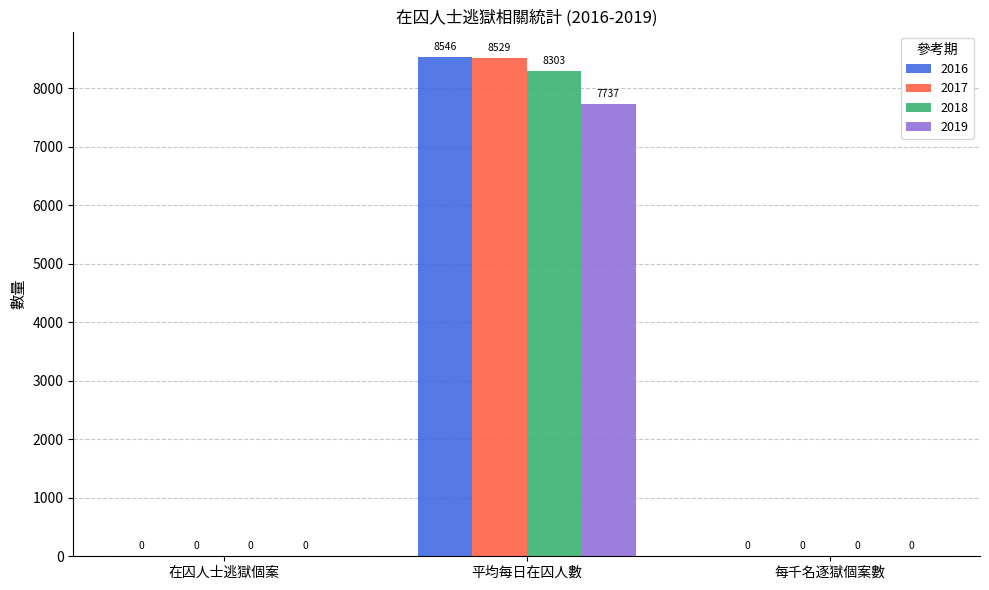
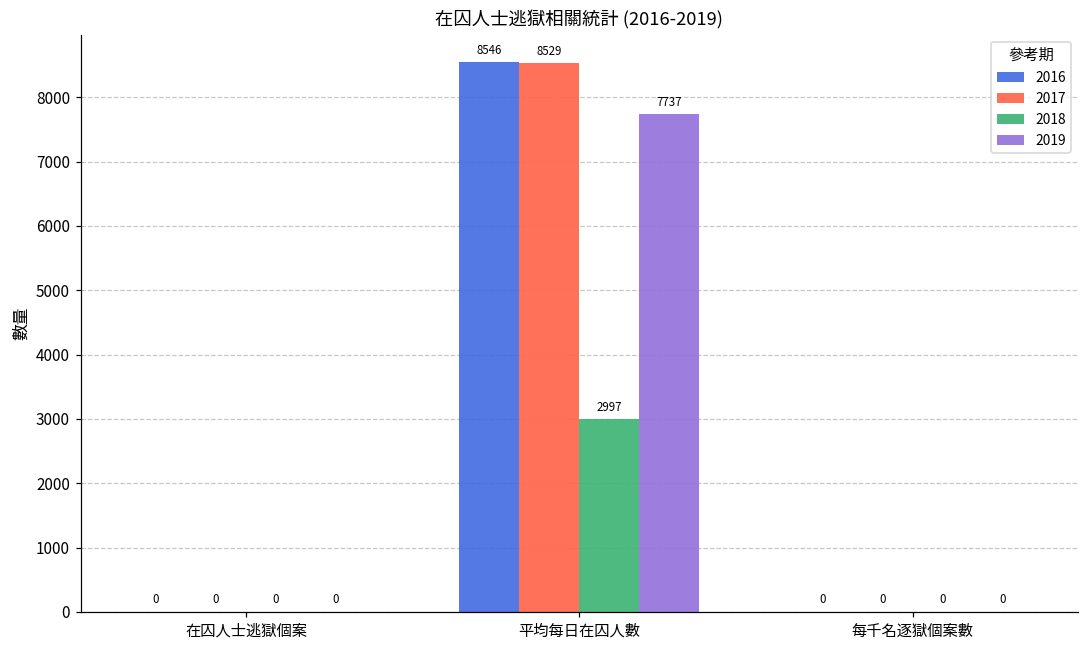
2018, 平均每日在囚人數: 8303 -> 2997
